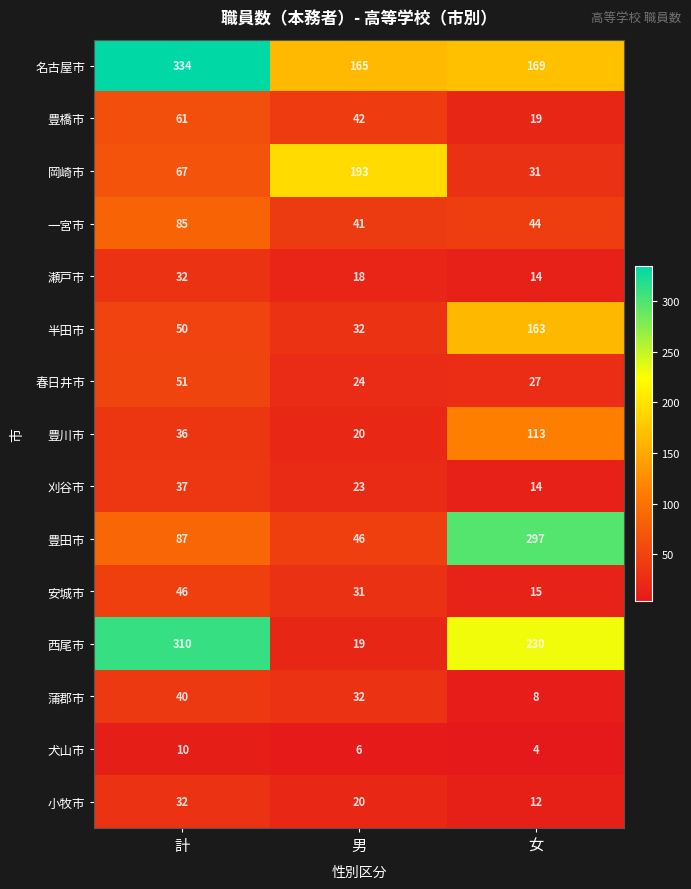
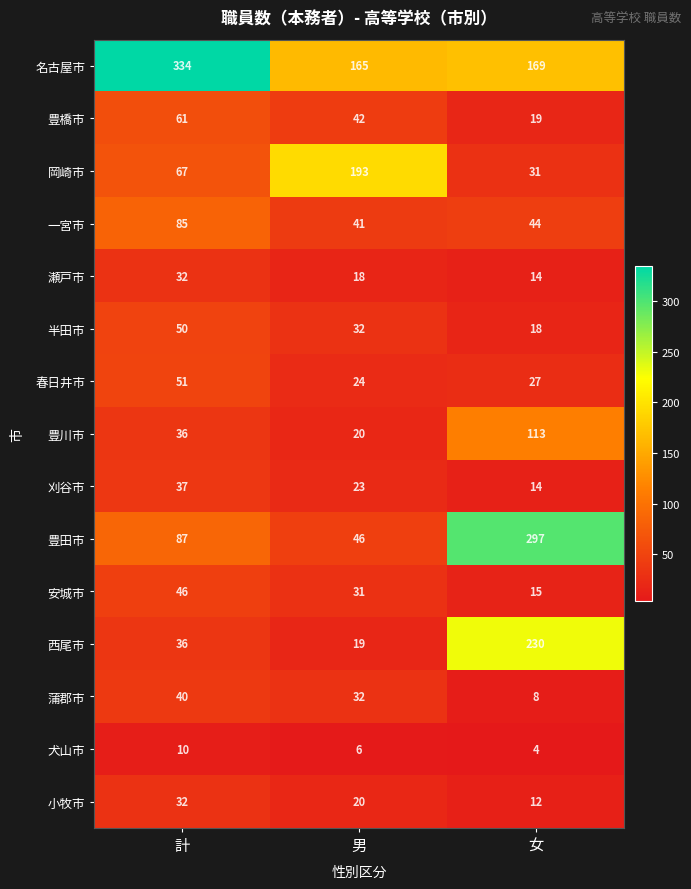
半田市, 女: 163 -> 18
西尾市, 計: 310 -> 36
